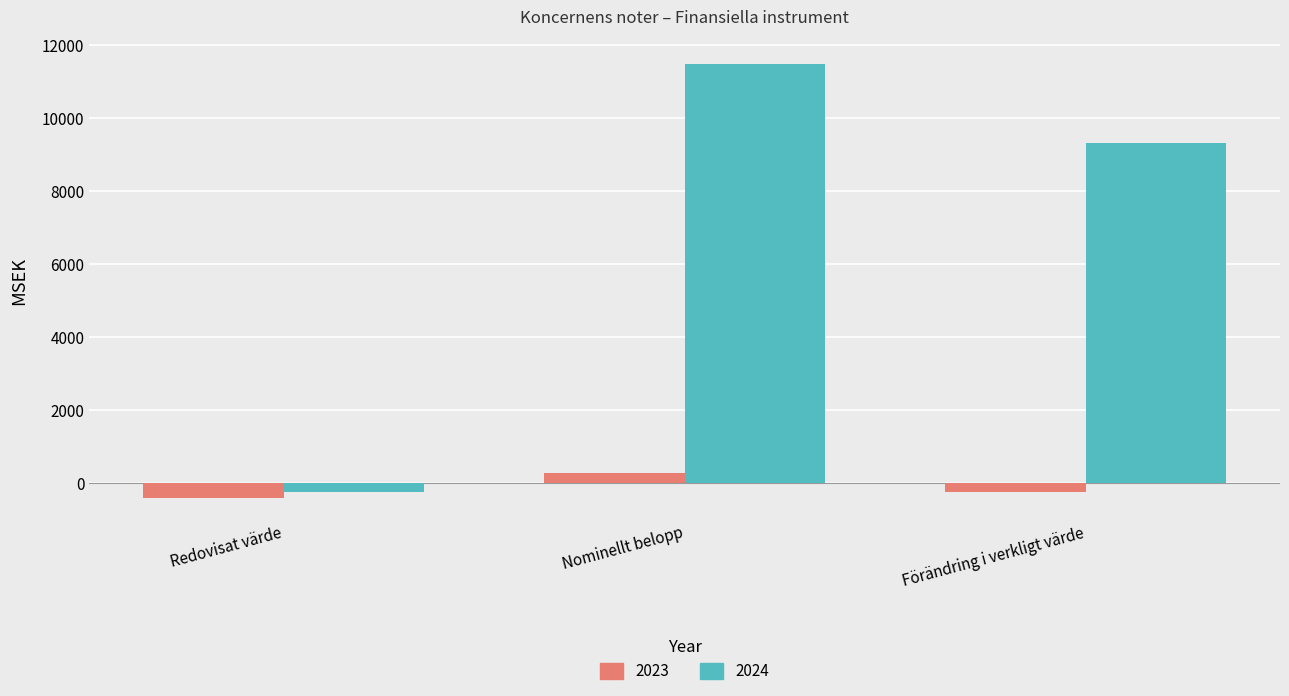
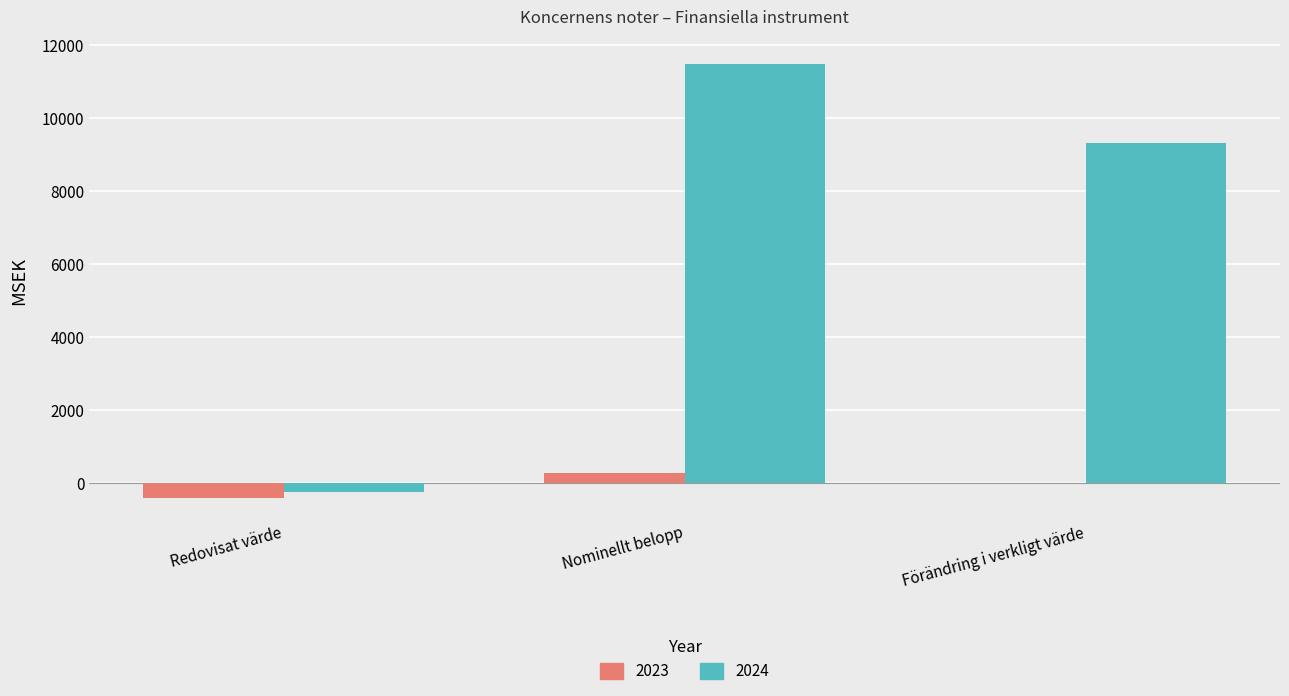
2023, Förändring i verkligt värde: -300 -> 0
